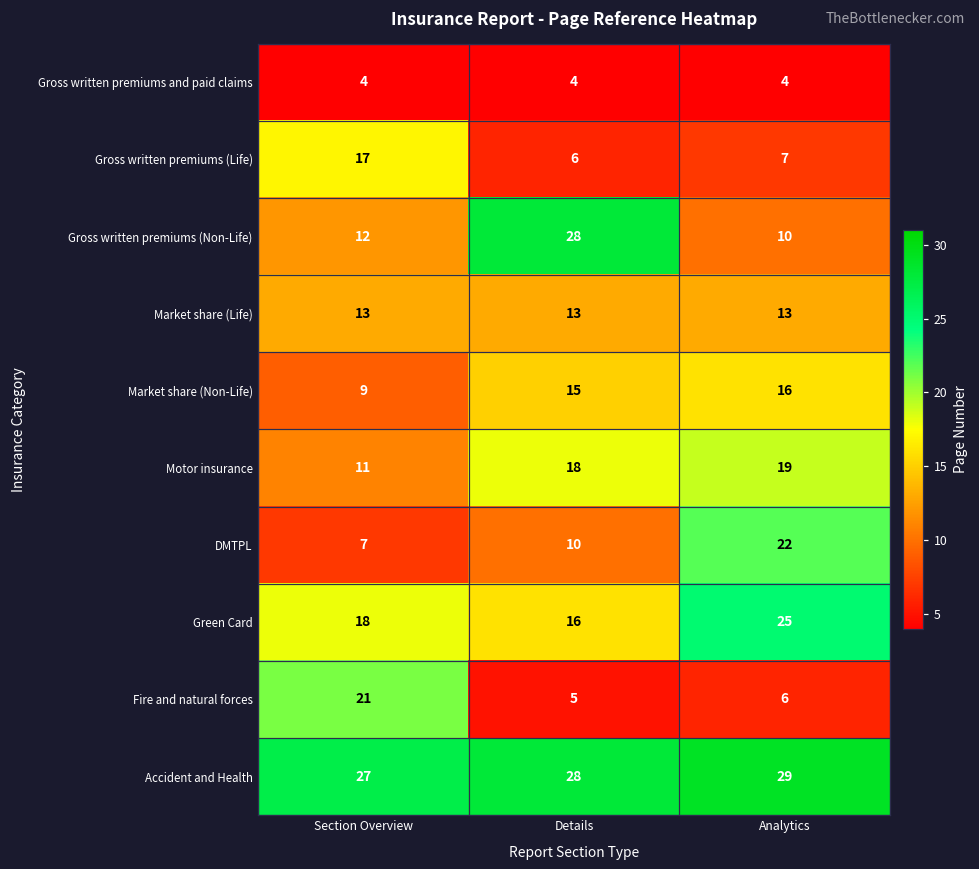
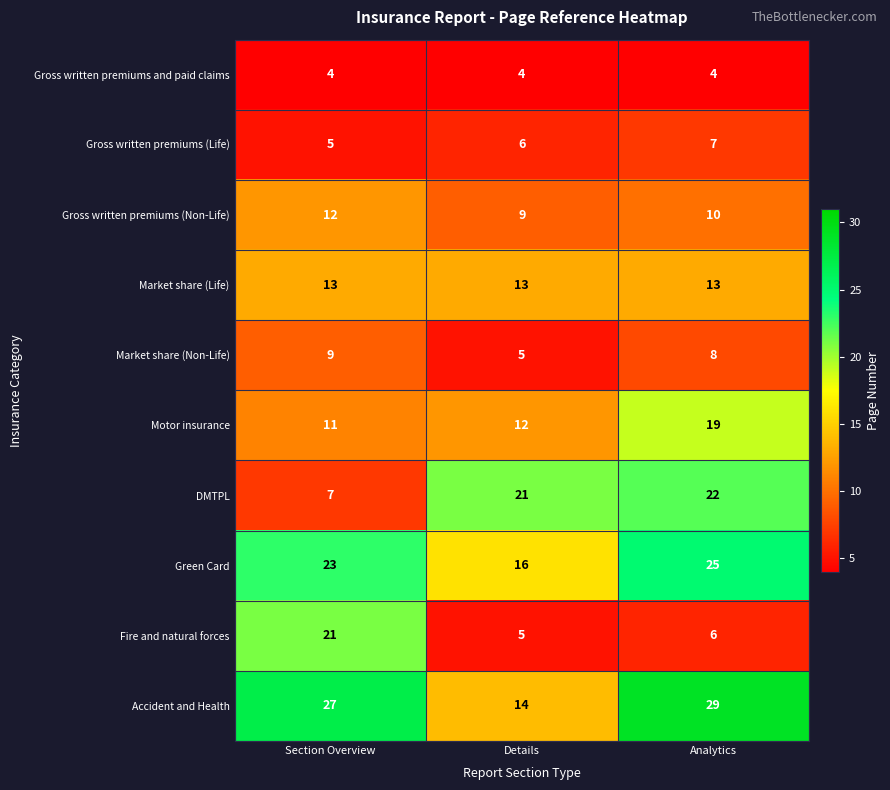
Gross written premiums (Life), Section Overview: 17 -> 5
Gross written premiums (Non-Life), Details: 28 -> 9
Market share (Non-Life), Details: 15 -> 5
Market share (Non-Life), Analytics: 16 -> 8
Motor insurance, Details: 18 -> 12
DMTPL, Details: 10 -> 21
Green Card, Section Overview: 18 -> 23
Accident and Health, Details: 28 -> 14
